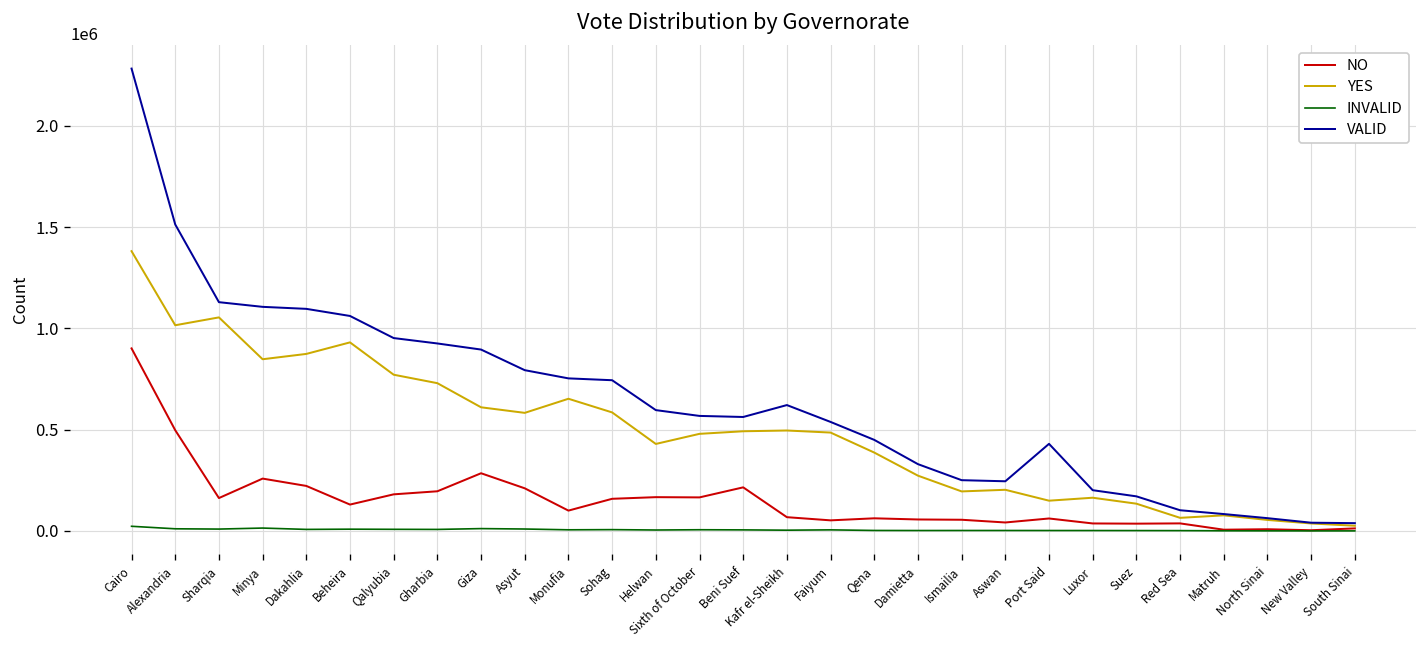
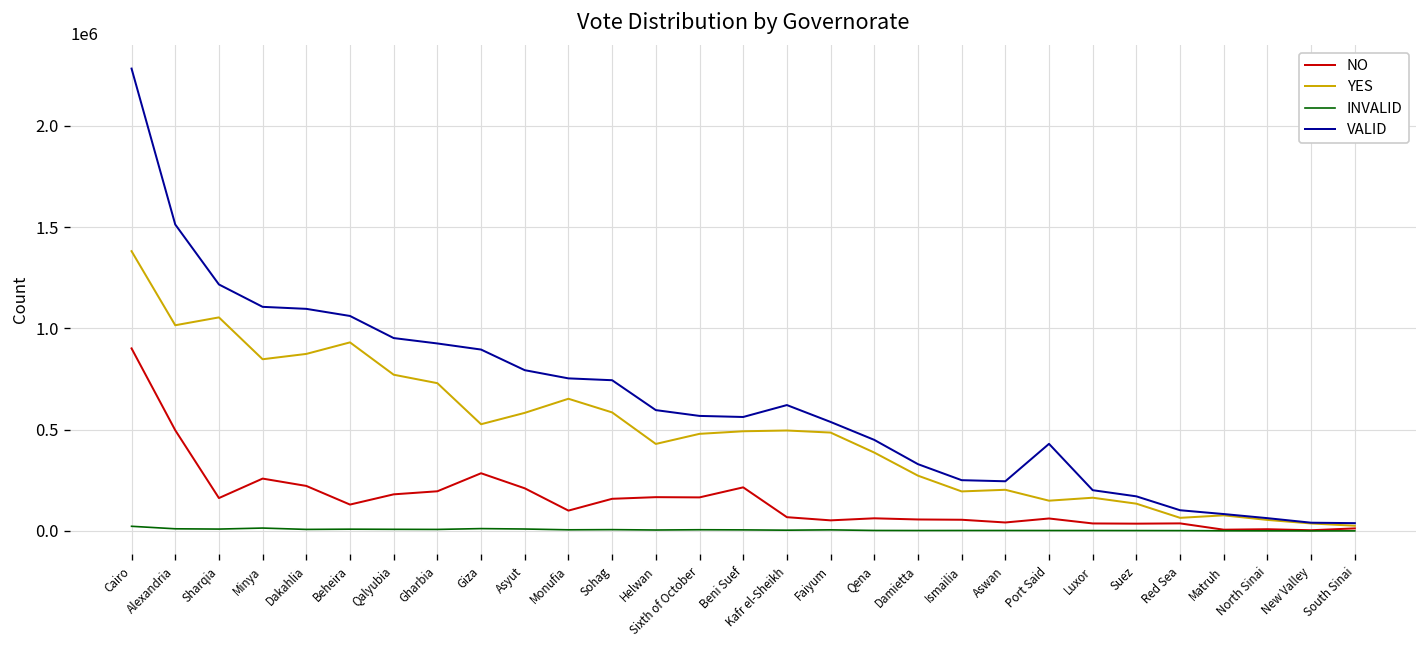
VALID, Sharqia: 1130000 -> 1220000
YES, Giza: 610000 -> 530000
